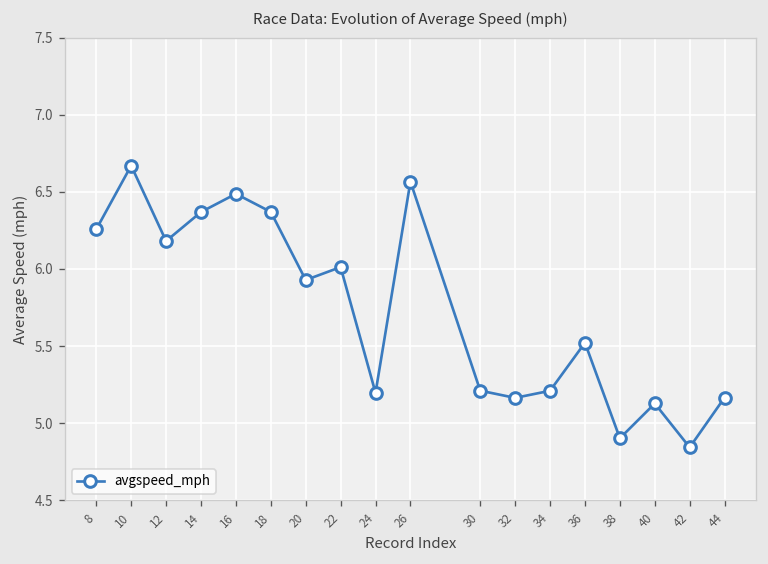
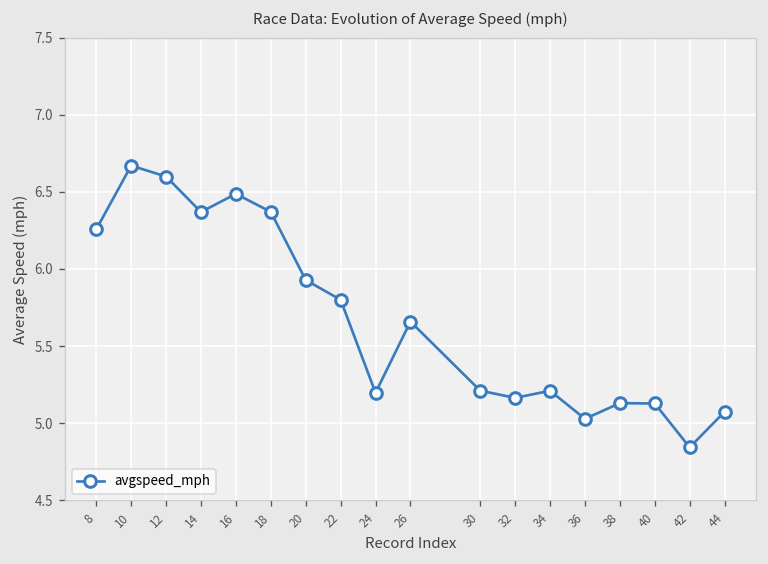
12: 6.18 -> 6.60
22: 6.01 -> 5.80
26: 6.57 -> 5.66
36: 5.52 -> 5.03
38: 4.90 -> 5.13
44: 5.17 -> 5.07
